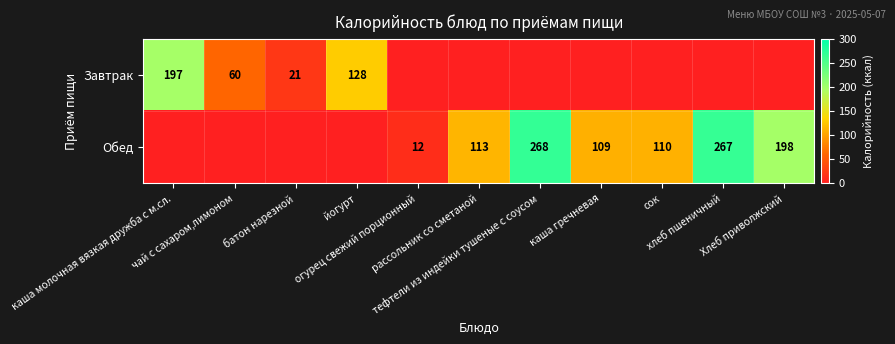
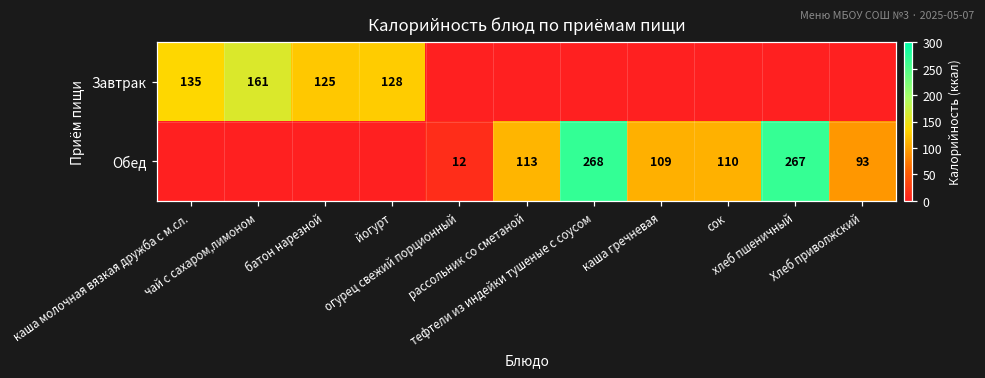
Завтрак, каша молочная вязкая дружба с м.сл.: 197 -> 135
Завтрак, чай с сахаром,лимоном: 60 -> 161
Завтрак, батон нарезной: 21 -> 125
Обед, Хлеб приволжский: 198 -> 93
